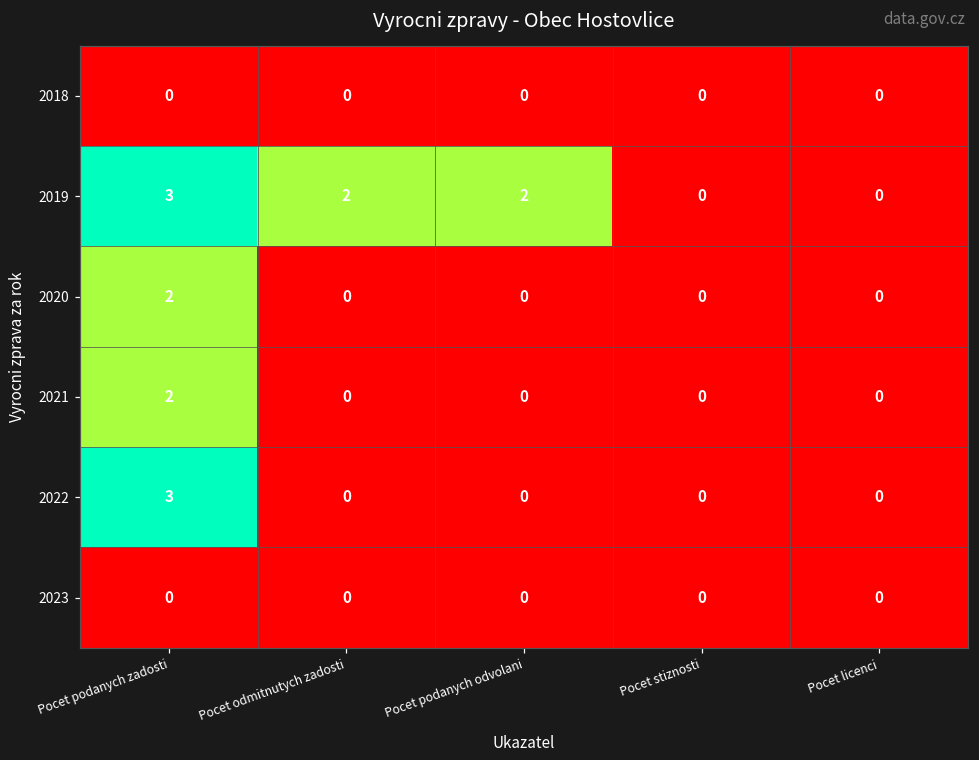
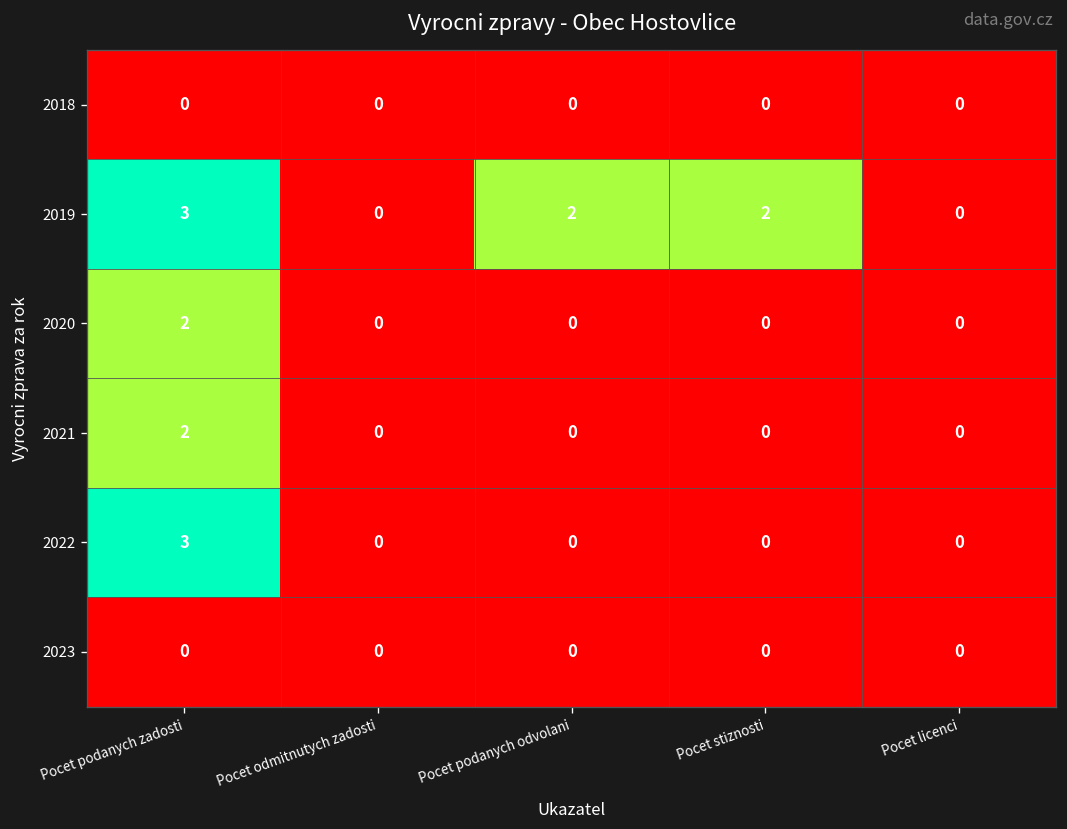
2019, Pocet odmitnutych zadosti: 2 -> 0
2019, Pocet stiznosti: 0 -> 2
